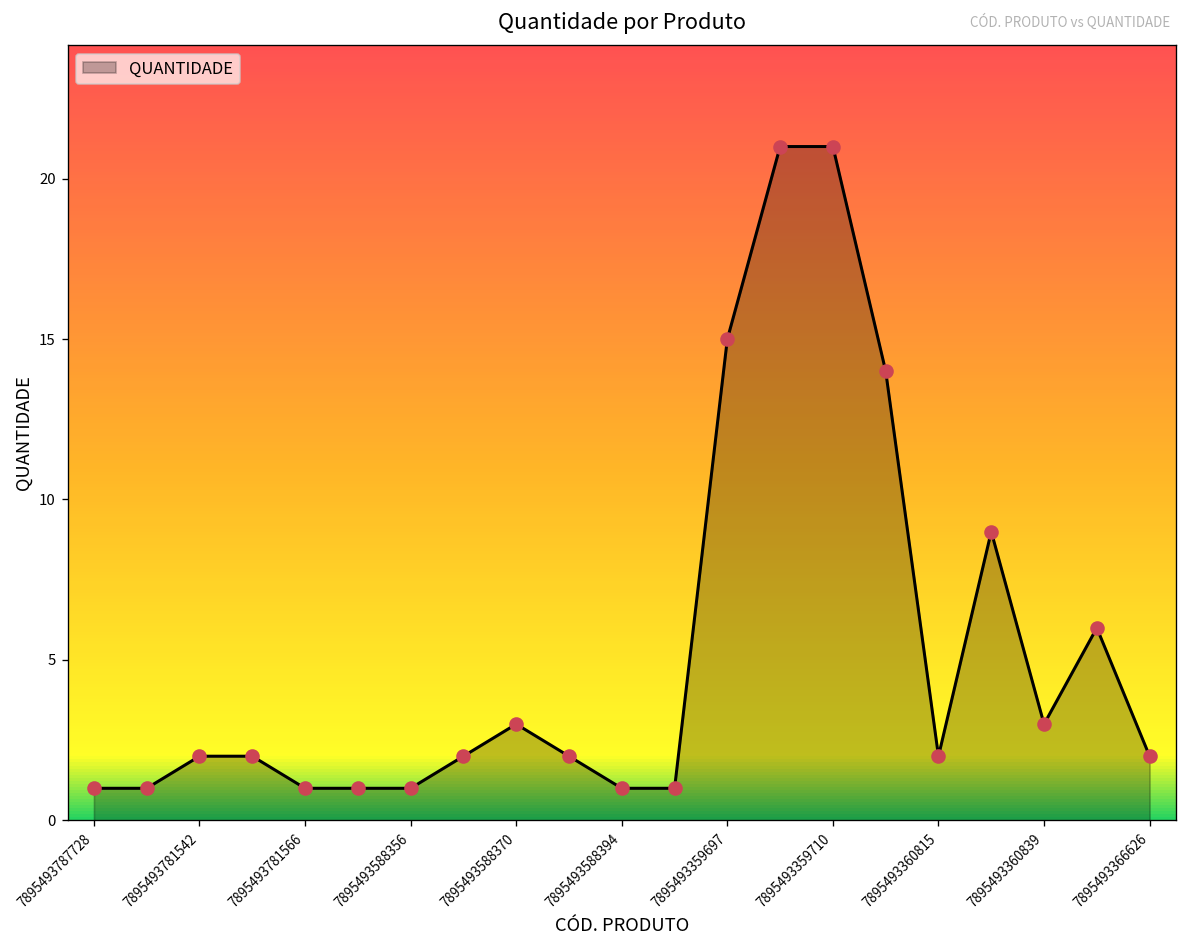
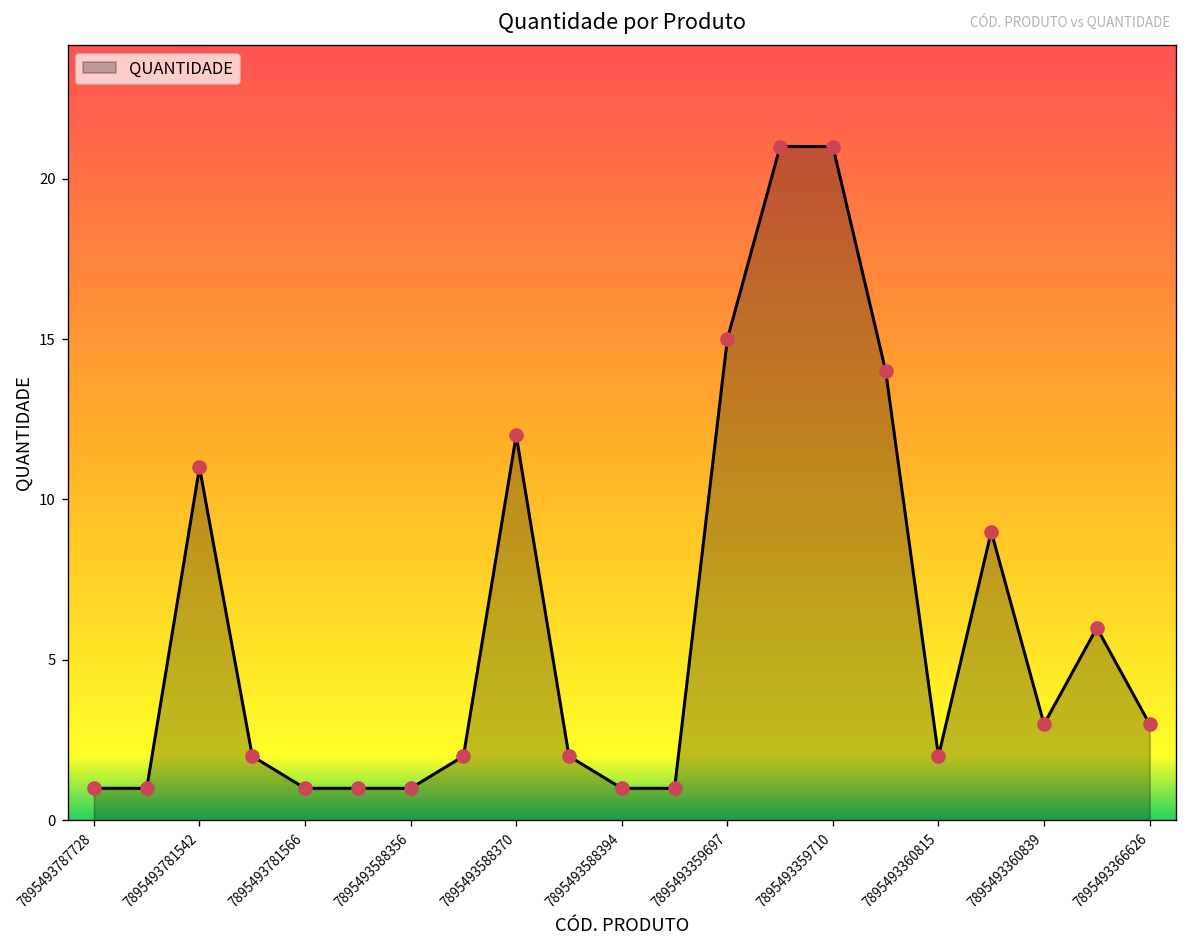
7895493781542: 2 -> 11
7895493588370: 3 -> 12
7895493366626: 2 -> 3
